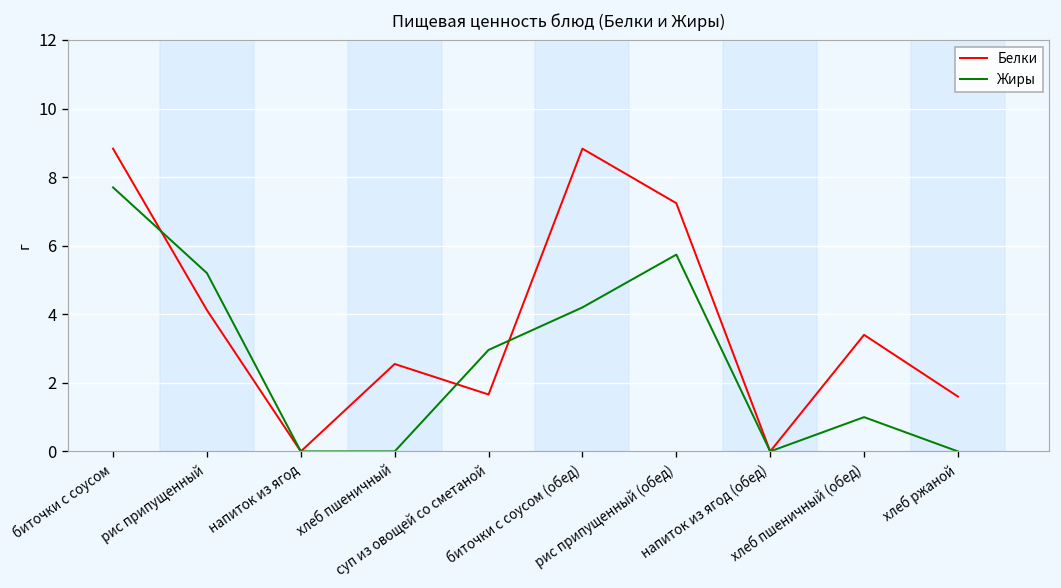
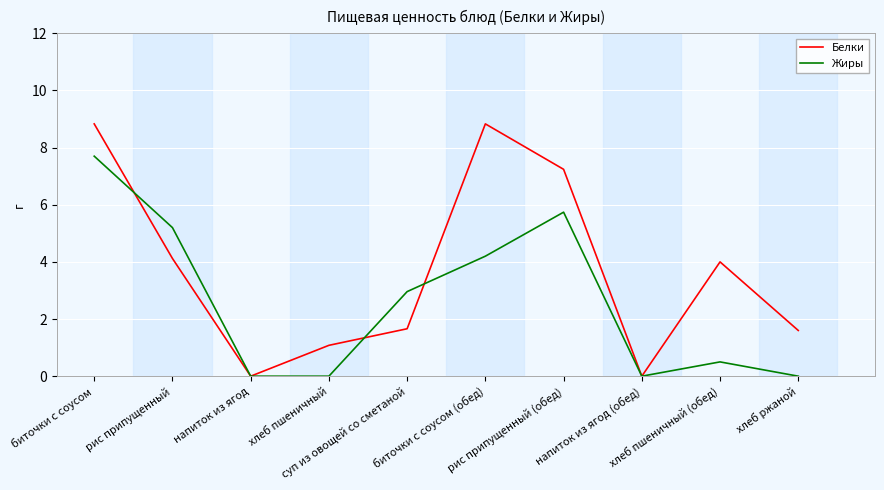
Белки, хлеб пшеничный: 2.6 -> 1.1
Белки, хлеб пшеничный (обед): 3.4 -> 4.0
Жиры, хлеб пшеничный (обед): 1.0 -> 0.5
